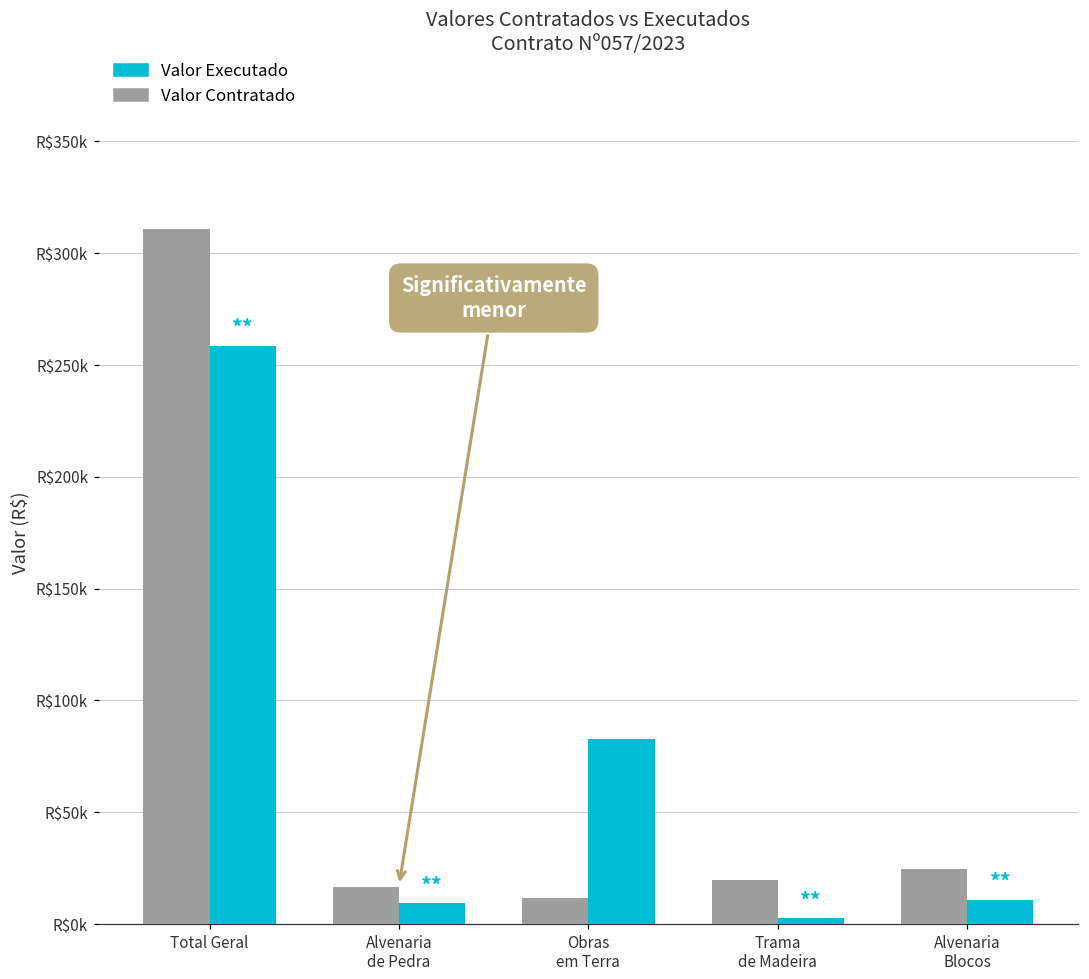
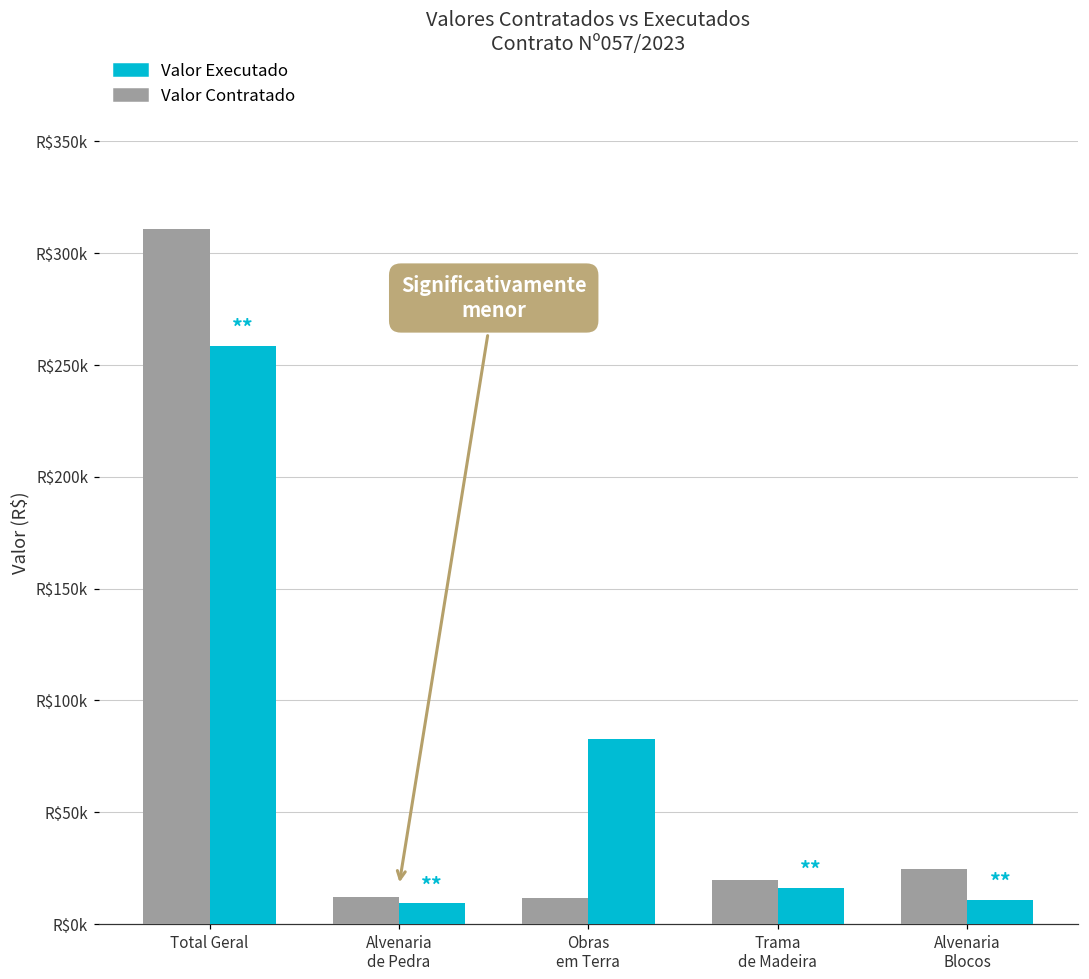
Valor Contratado, Alvenaria de Pedra: R$16000 -> R$12000
Valor Executado, Trama de Madeira: R$3000 -> R$16000
